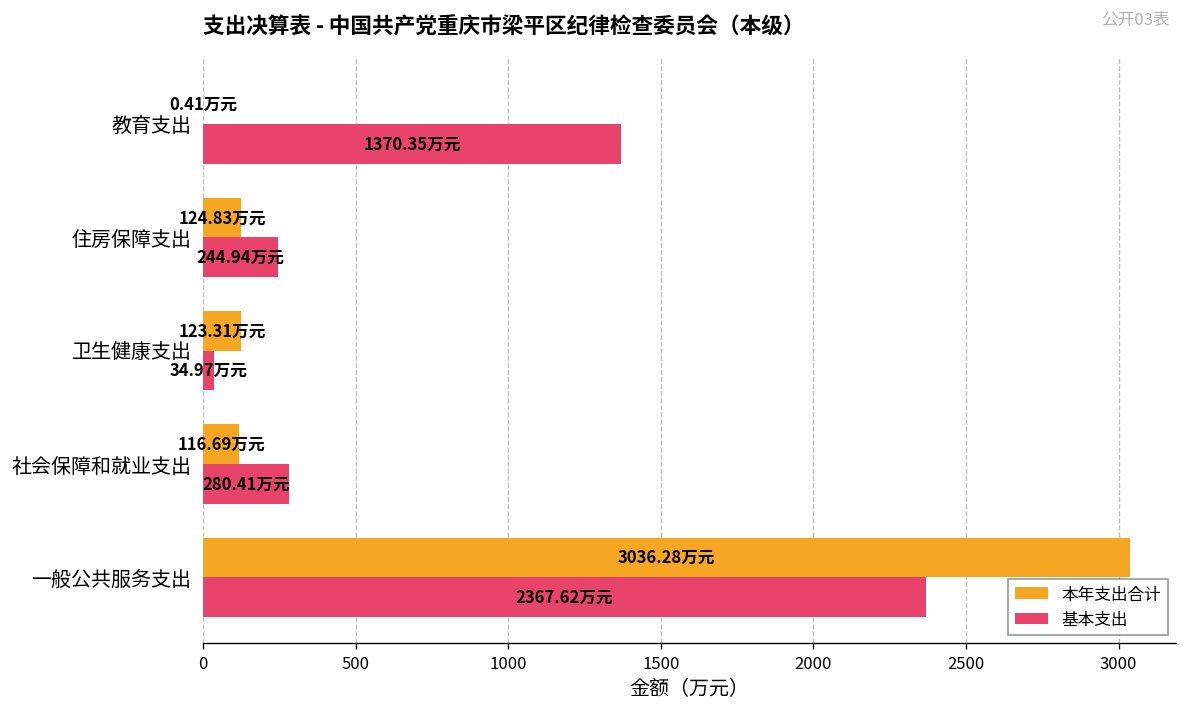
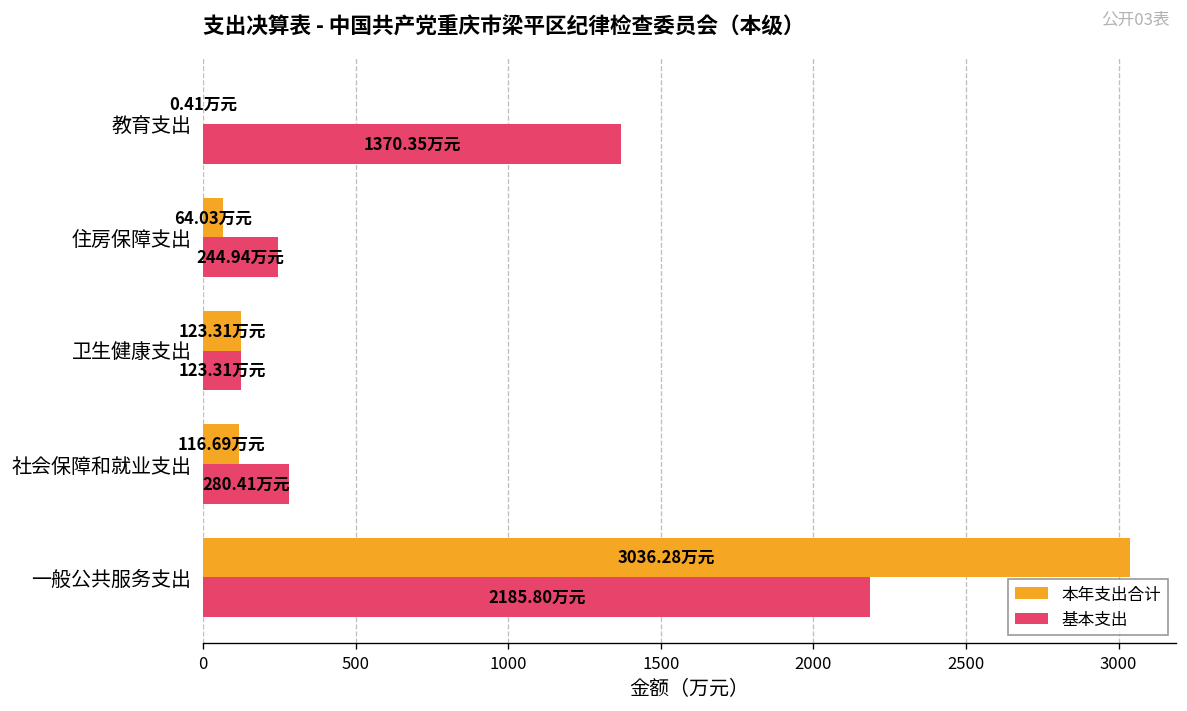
本年支出合计, 住房保障支出: 124.83 -> 64.03
基本支出, 卫生健康支出: 34.97 -> 123.31
基本支出, 一般公共服务支出: 2367.62 -> 2185.80
